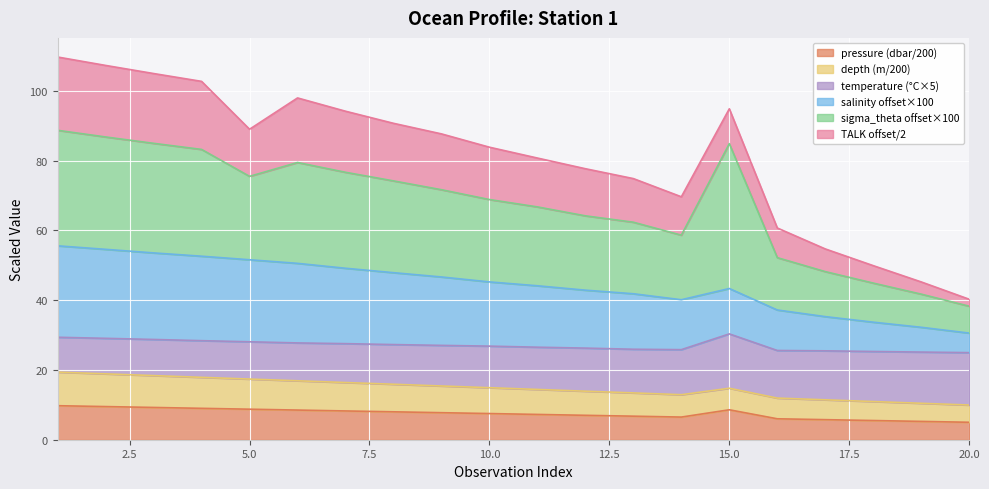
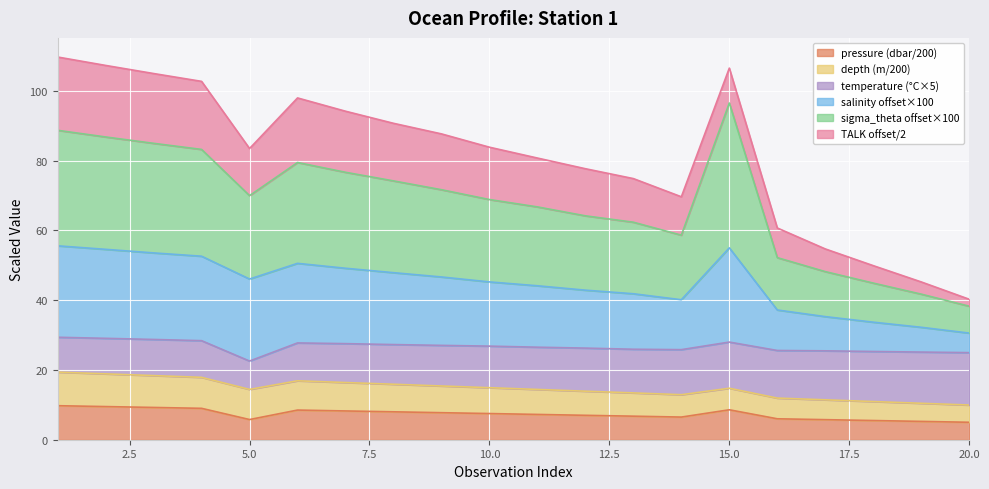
pressure (dbar/200), 5.0: 9 -> 6
temperature (°C×5), 5.0: 11 -> 8
temperature (°C×5), 15.0: 16 -> 13
salinity offset×100, 15.0: 13 -> 27
